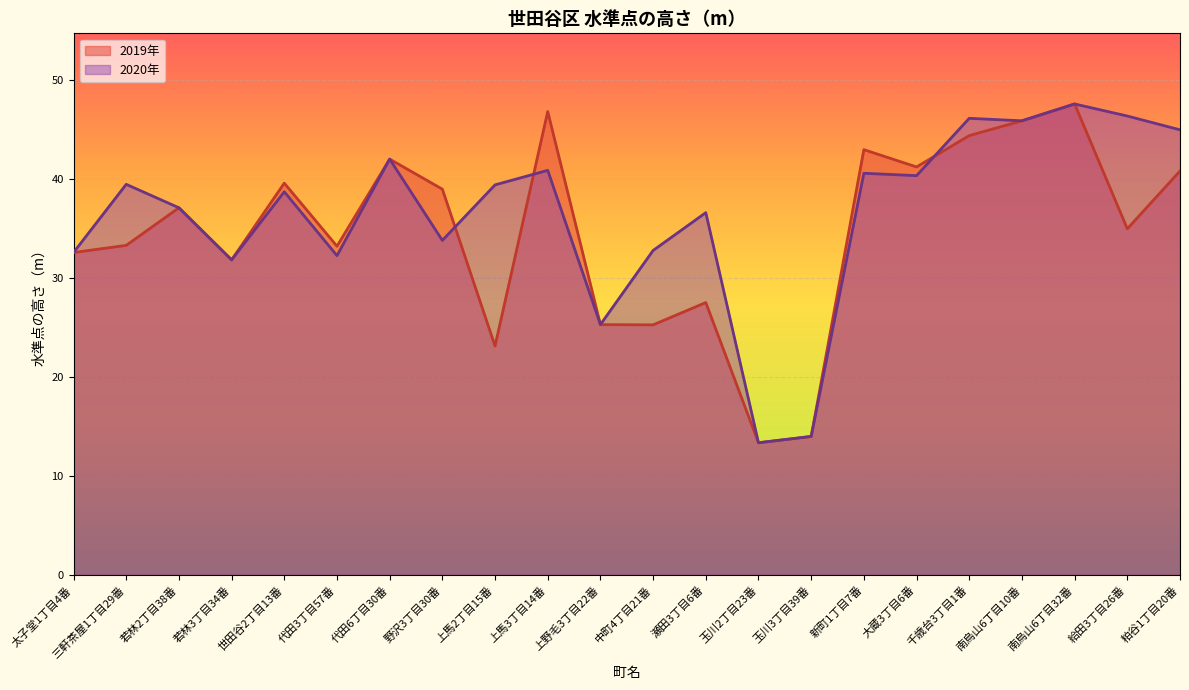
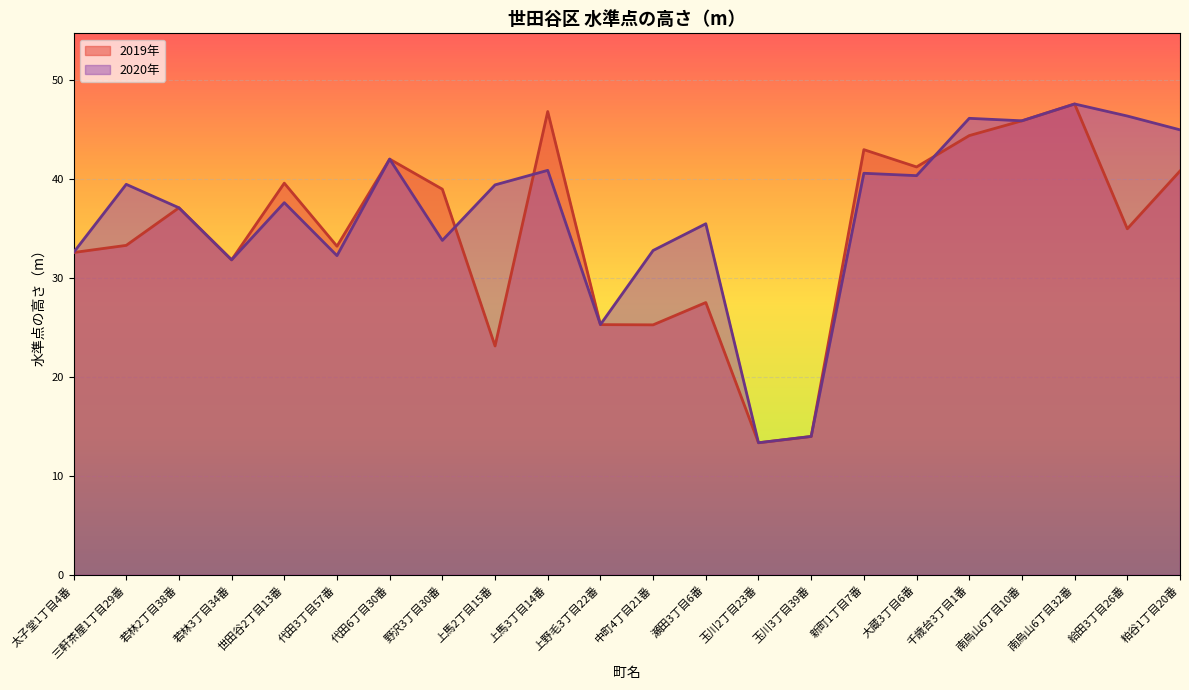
2020年, 世田谷2丁目13番: 39 -> 38
2020年, 瀬田3丁目6番: 37 -> 35
